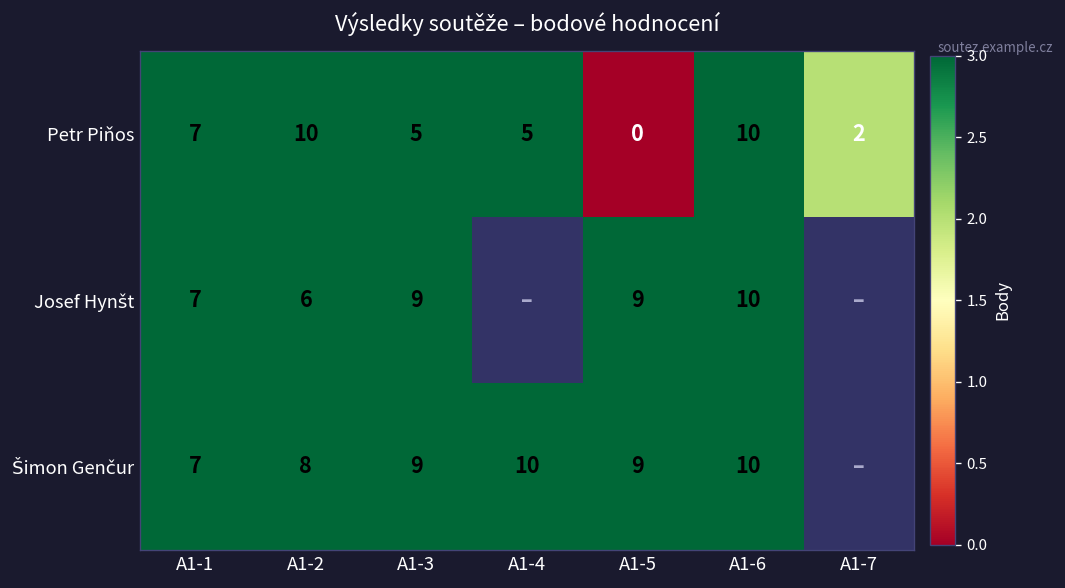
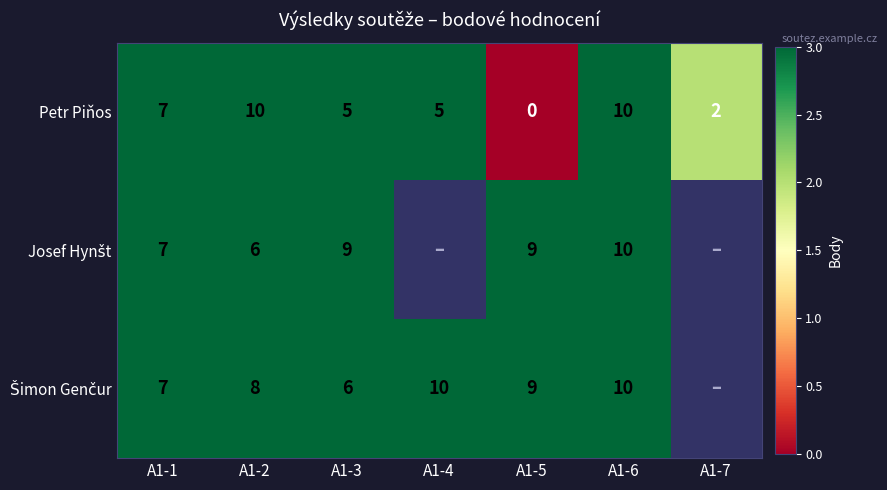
Šimon Genčur, A1-3: 9 -> 6
